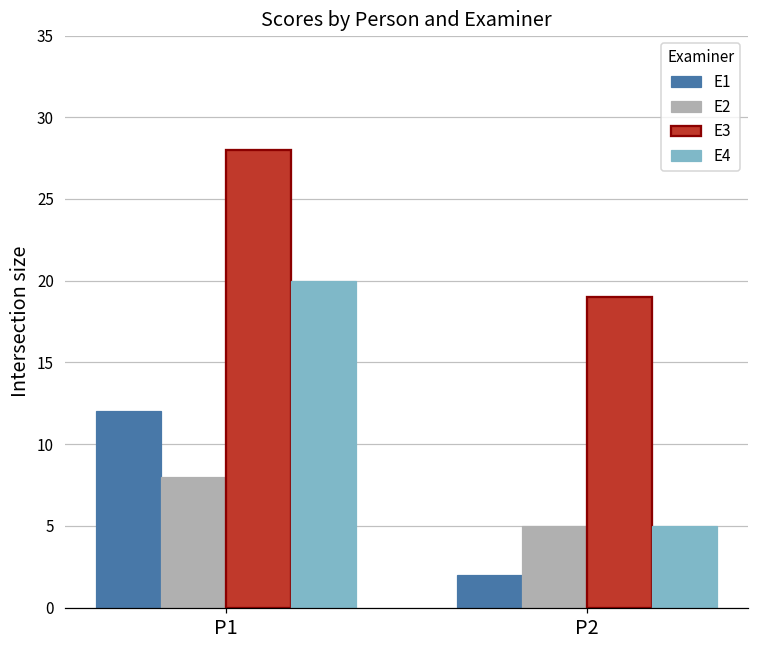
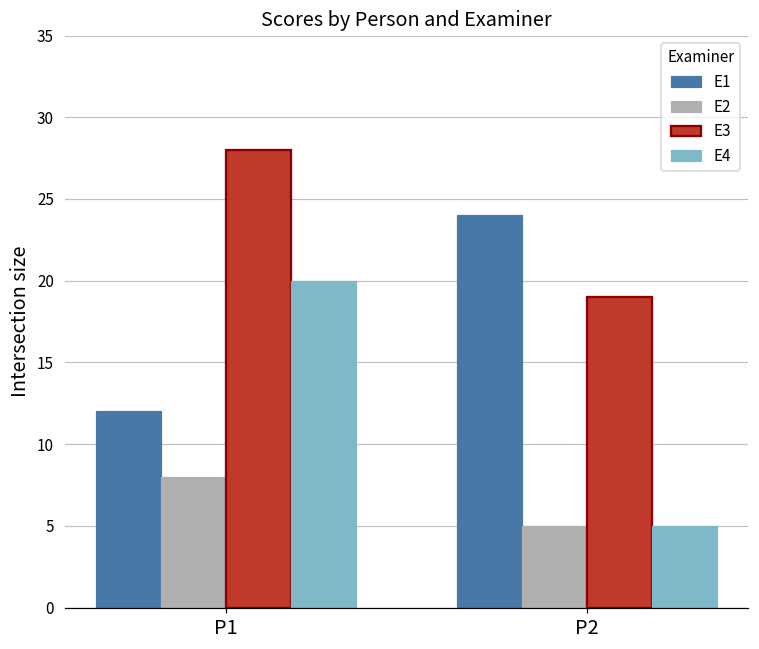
E1, P2: 2 -> 24
